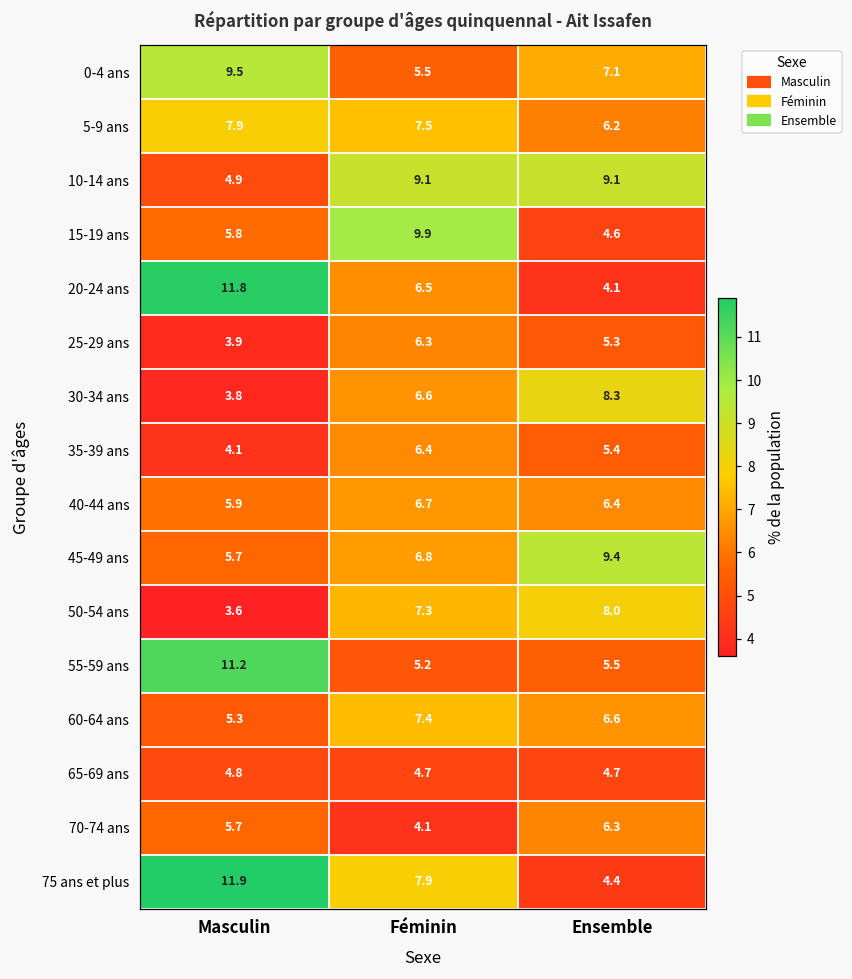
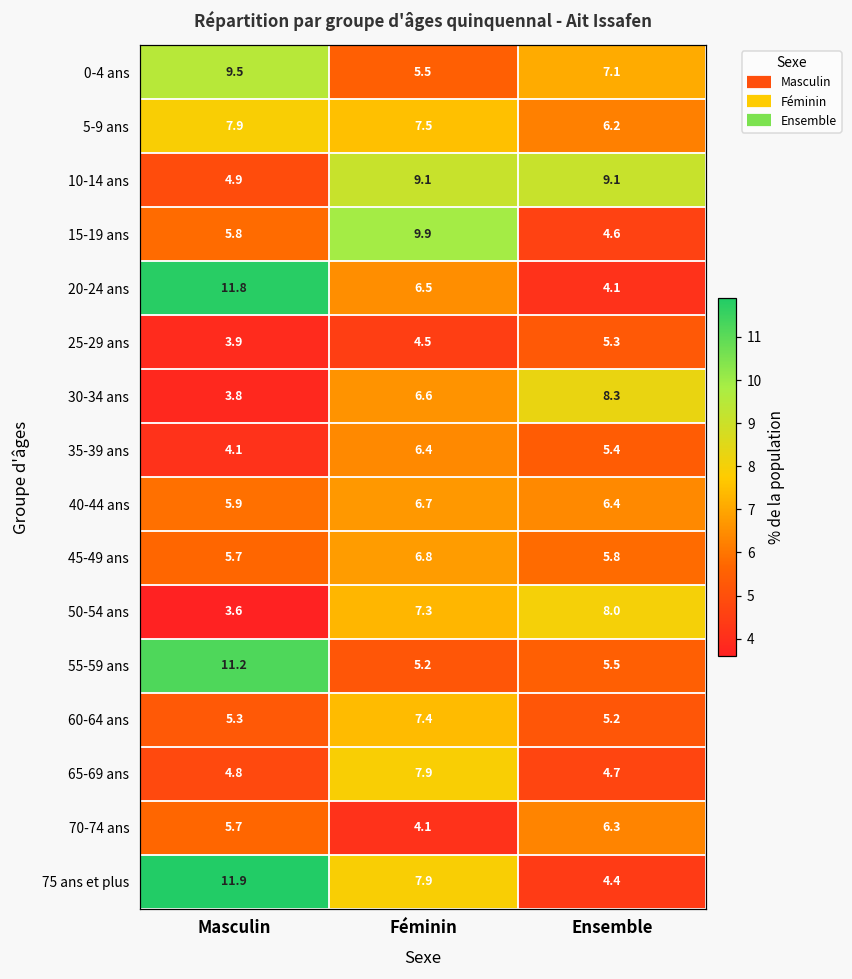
25-29 ans, Féminin: 6.3 -> 4.5
45-49 ans, Ensemble: 9.4 -> 5.8
60-64 ans, Ensemble: 6.6 -> 5.2
65-69 ans, Féminin: 4.7 -> 7.9
